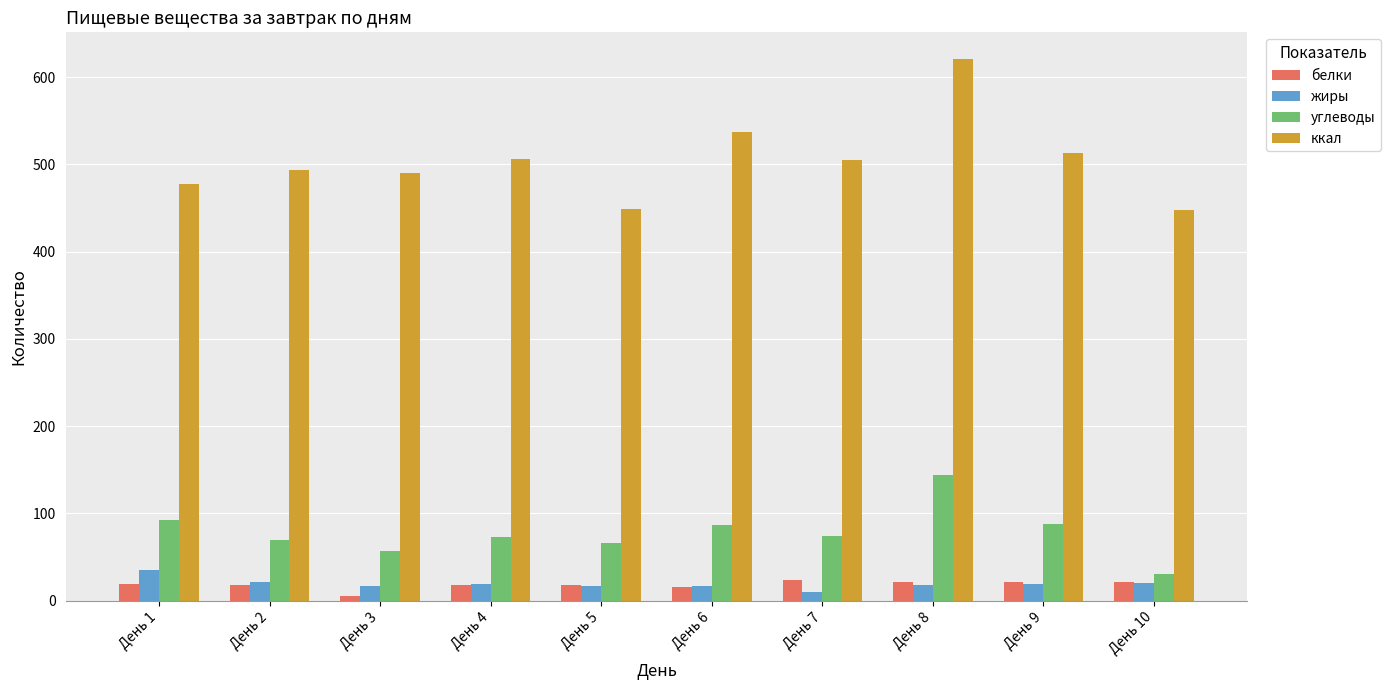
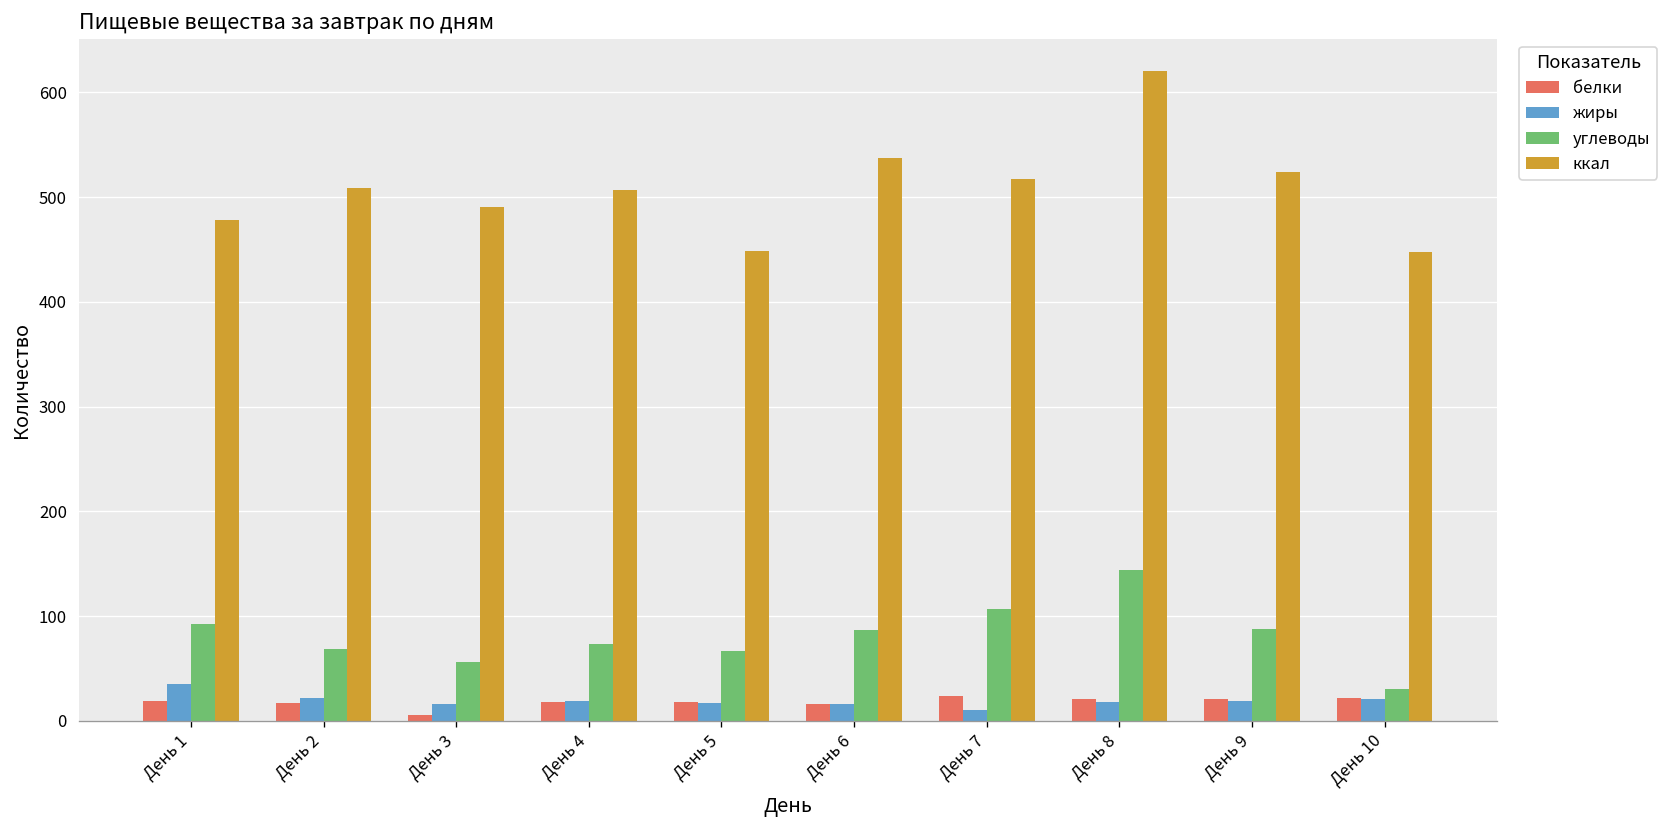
ккал, День 2: 490 -> 510
углеводы, День 7: 70 -> 110
ккал, День 7: 500 -> 520
ккал, День 9: 510 -> 520
